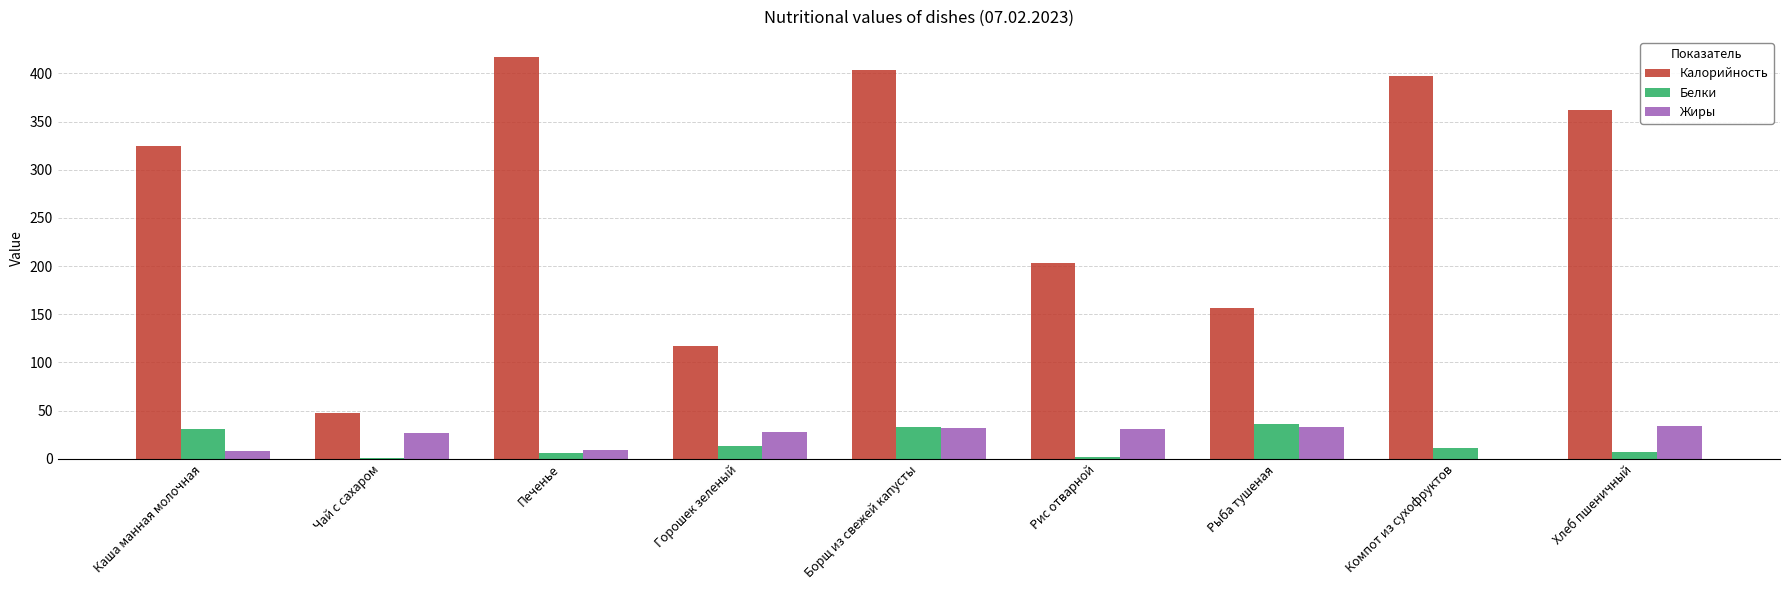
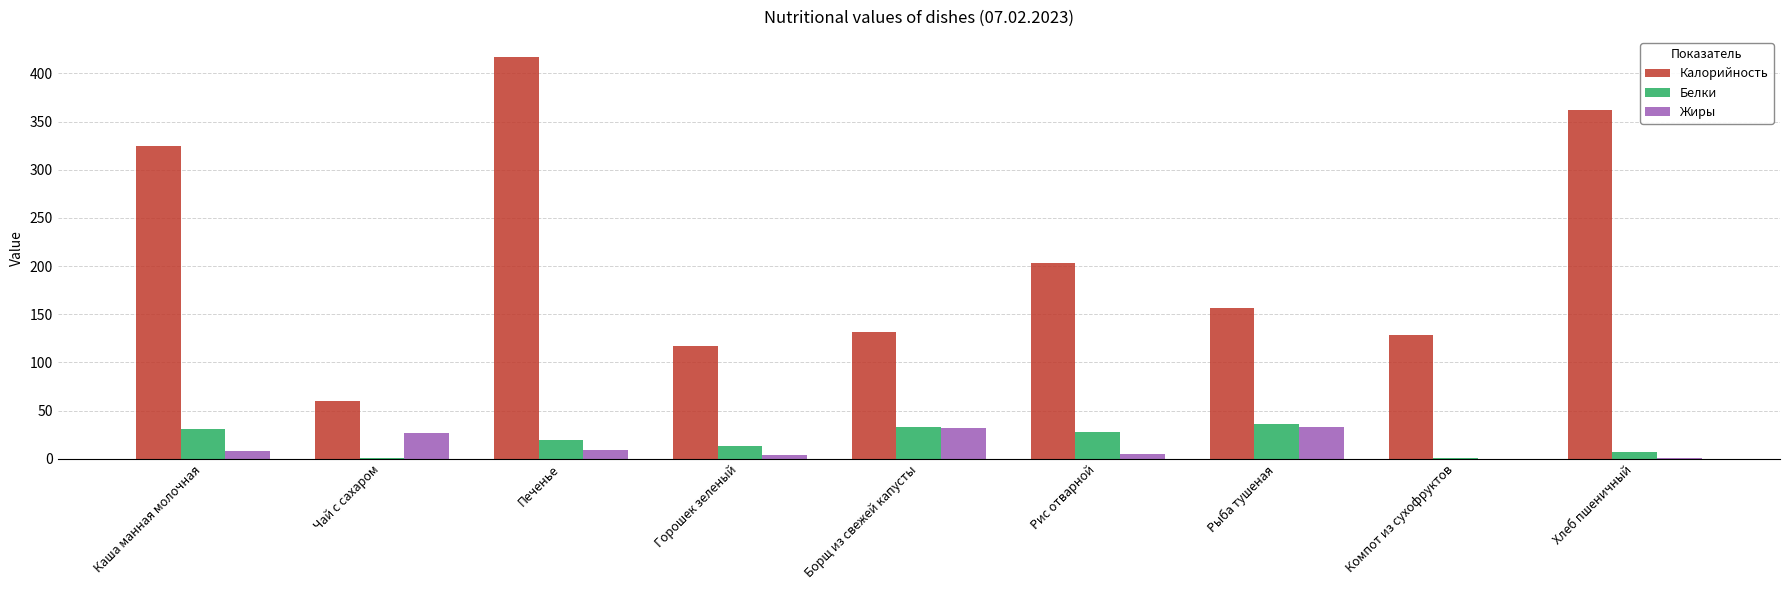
Калорийность, Чай с сахаром: 50 -> 60
Белки, Печенье: 10 -> 20
Жиры, Горошек зеленый: 30 -> 0
Калорийность, Борщ из свежей капусты: 400 -> 130
Белки, Рис отварной: 0 -> 30
Жиры, Рис отварной: 30 -> 0
Калорийность, Компот из сухофруктов: 400 -> 130
Белки, Компот из сухофруктов: 10 -> 0
Жиры, Хлеб пшеничный: 30 -> 0
